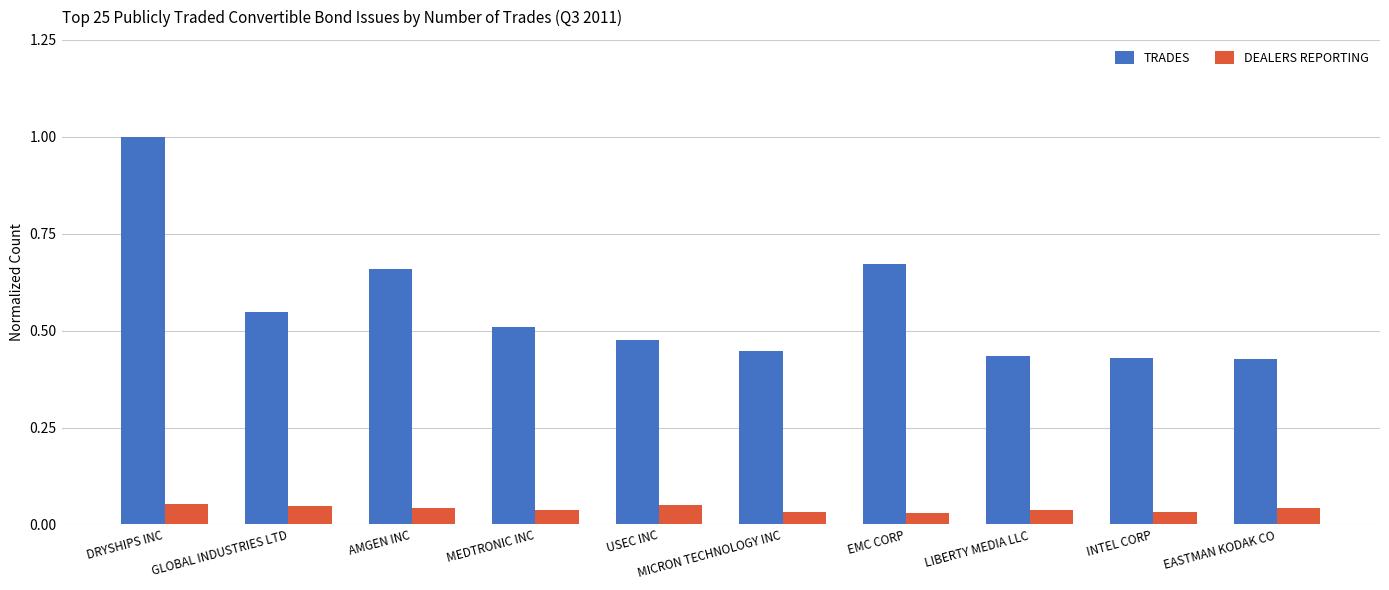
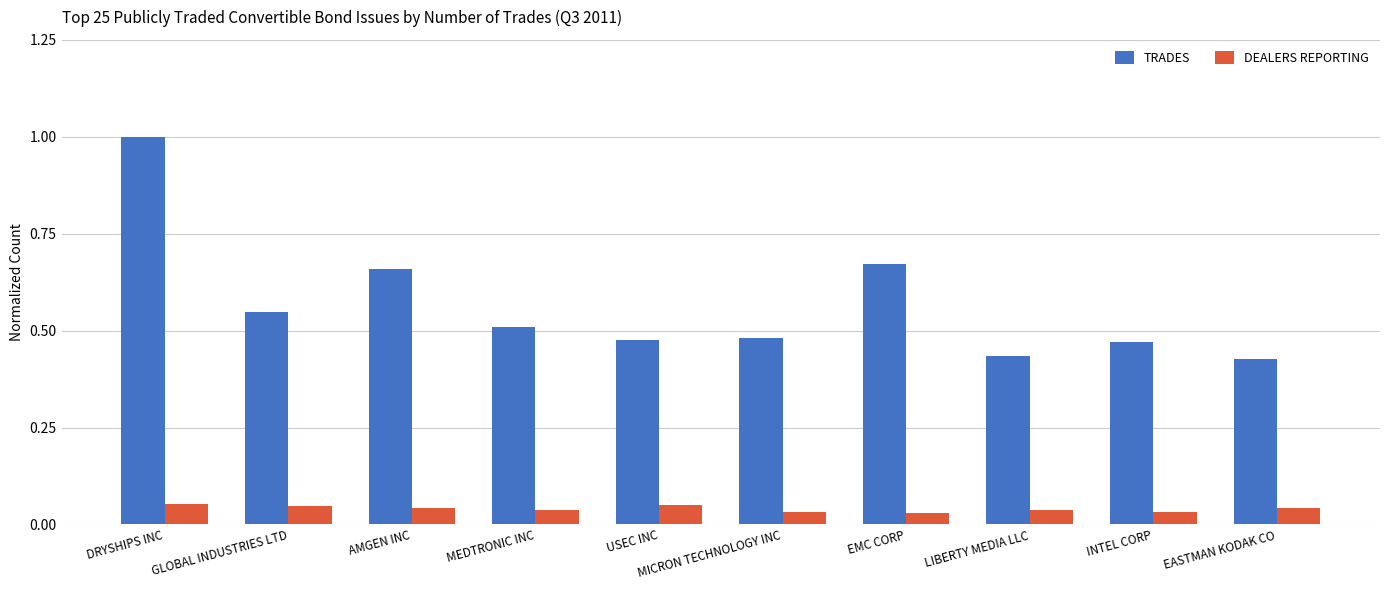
TRADES, MICRON TECHNOLOGY INC: 0.45 -> 0.48
TRADES, INTEL CORP: 0.43 -> 0.47
